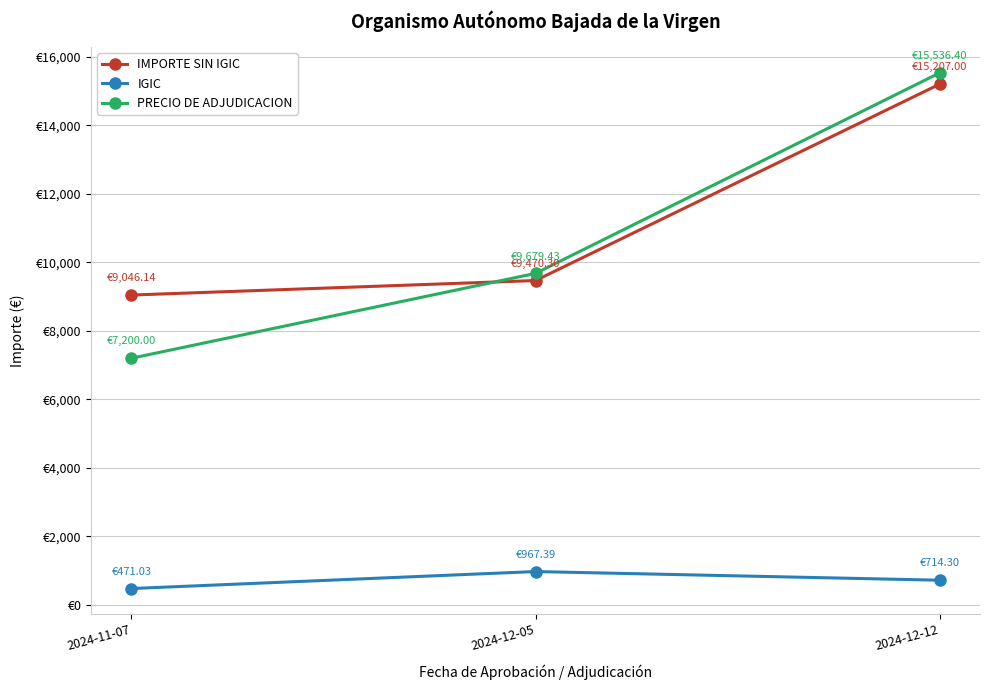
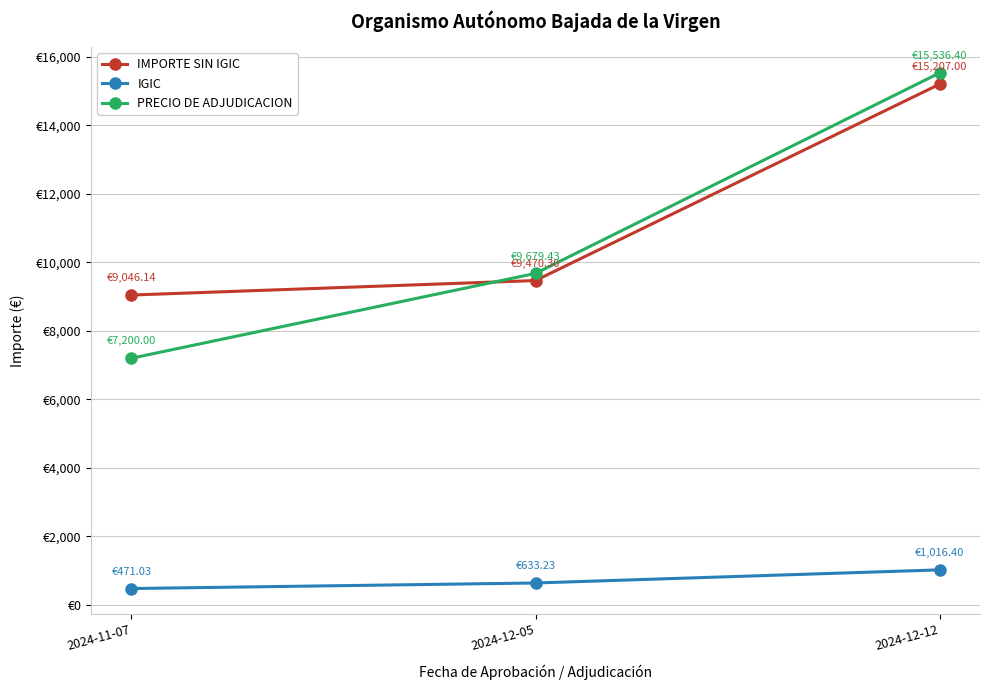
IGIC, 2024-12-05: €967.39 -> €633.23
IGIC, 2024-12-12: €714.30 -> €1,016.40
